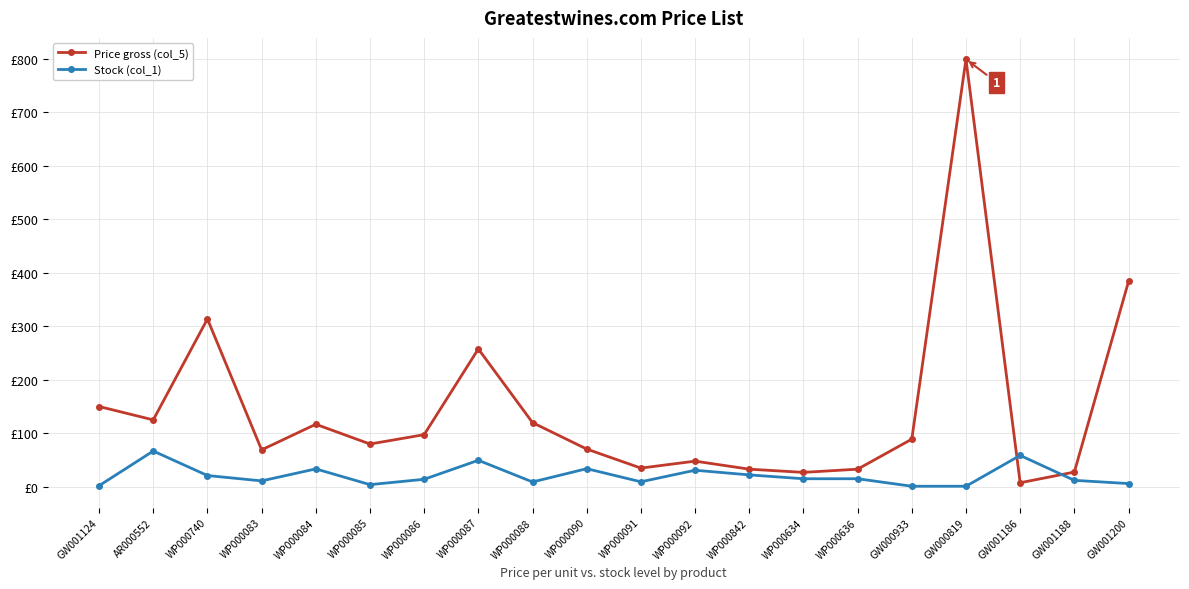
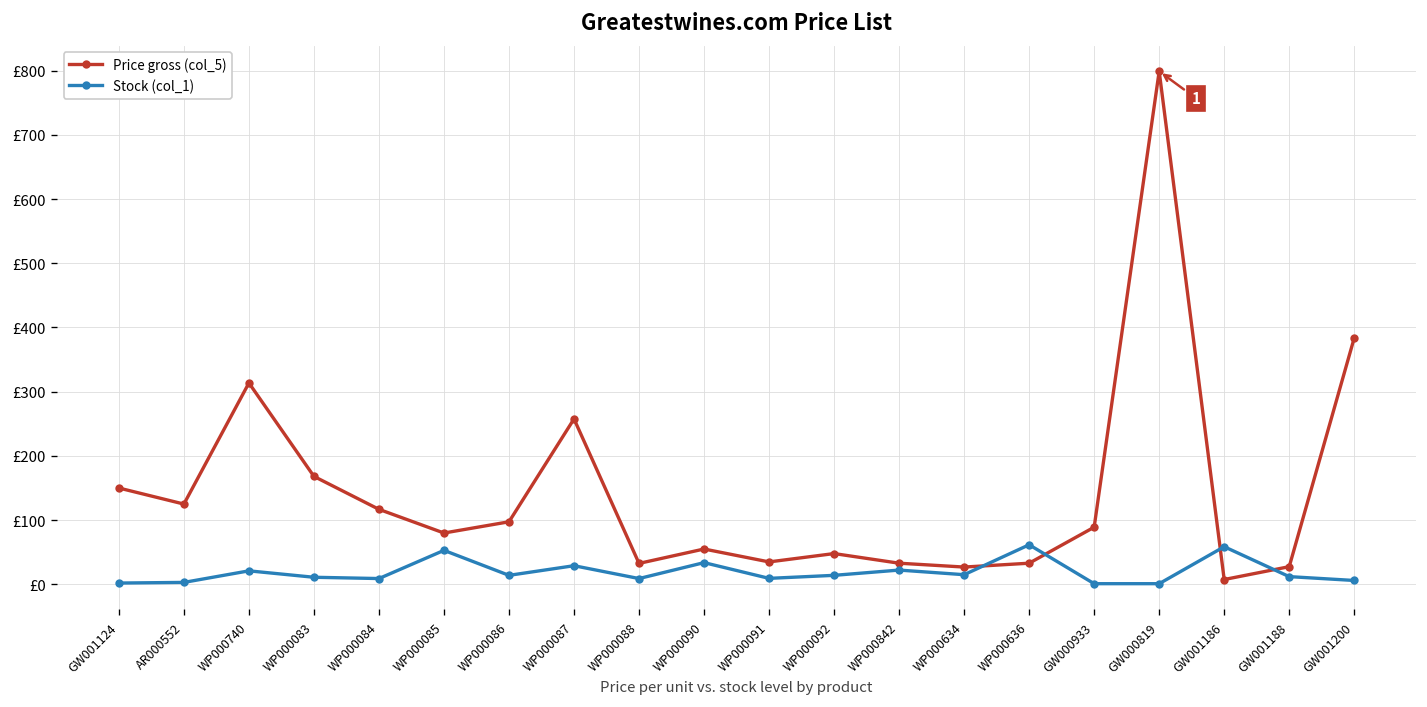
Stock (col_1), AR000552: £70 -> £0
Price gross (col_5), WP000083: £70 -> £170
Stock (col_1), WP000084: £30 -> £10
Stock (col_1), WP000085: £0 -> £50
Stock (col_1), WP000087: £50 -> £30
Price gross (col_5), WP000088: £120 -> £30
Price gross (col_5), WP000090: £70 -> £60
Stock (col_1), WP000092: £30 -> £10
Stock (col_1), WP000636: £20 -> £60
